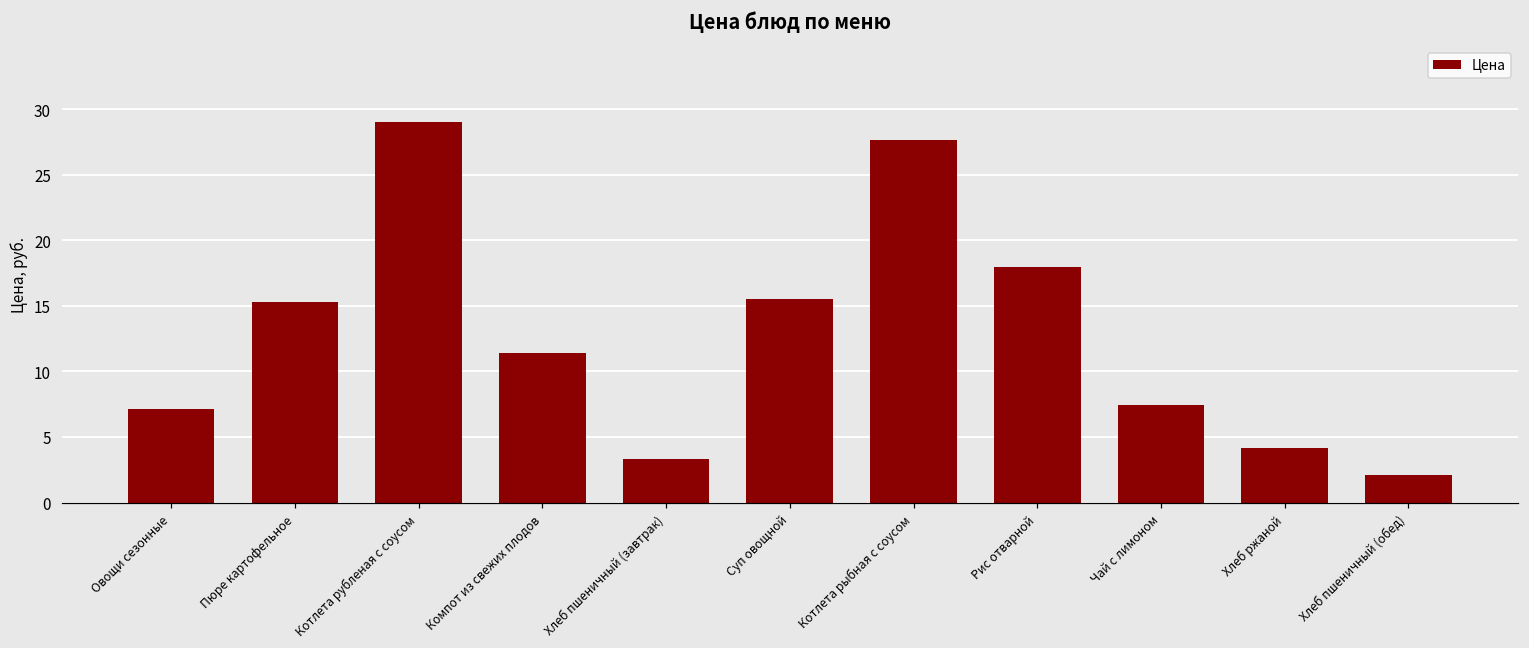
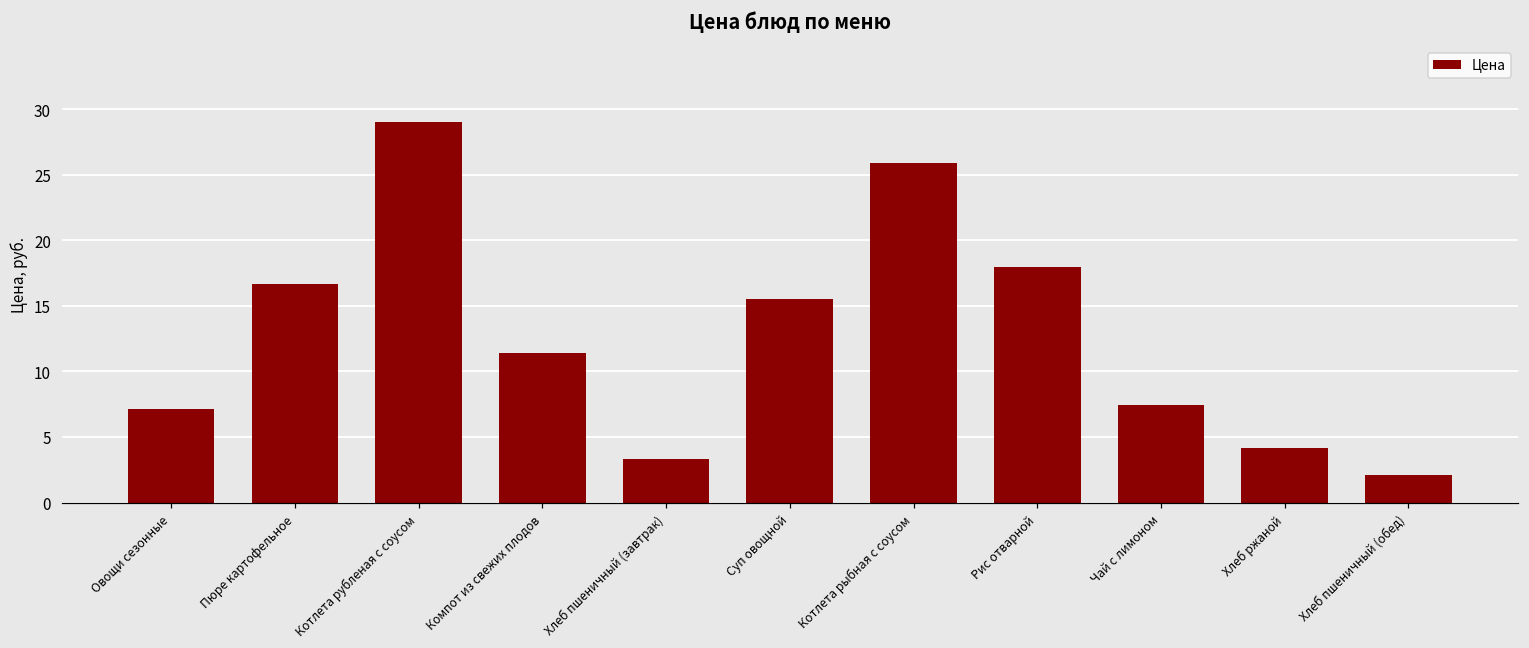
Пюре картофельное: 15.3 -> 16.7
Котлета рыбная с соусом: 27.6 -> 25.9
